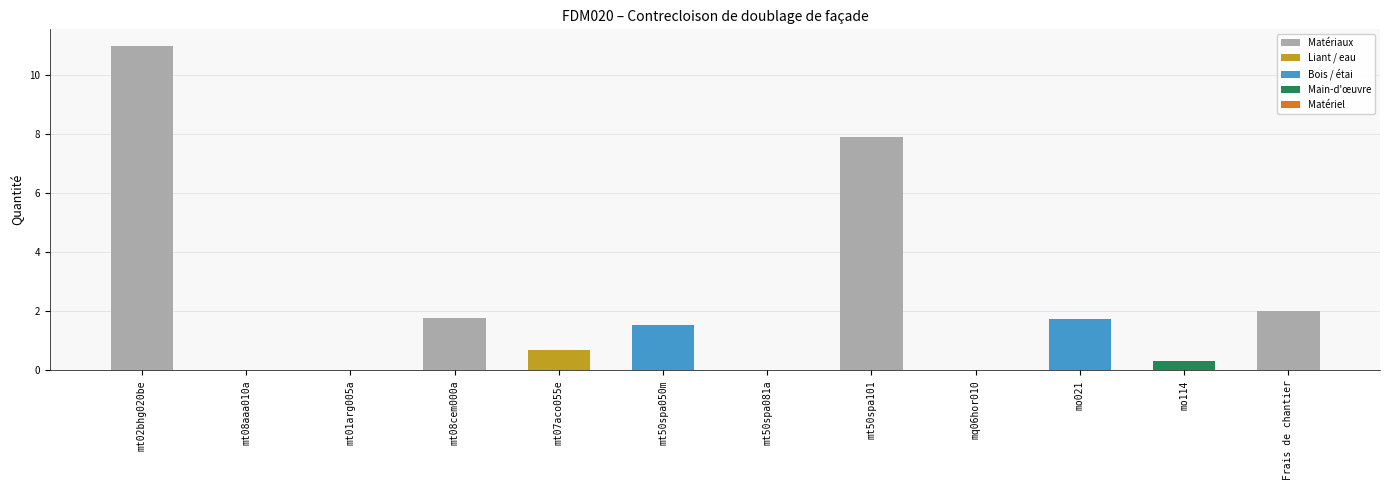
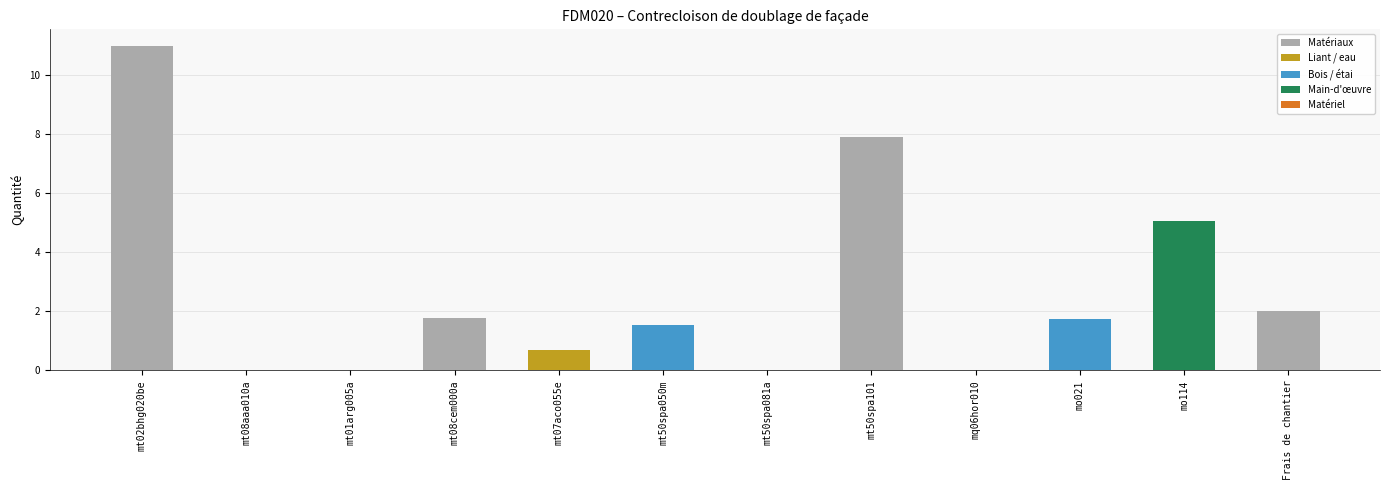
mo114: 0.3 -> 5.1
